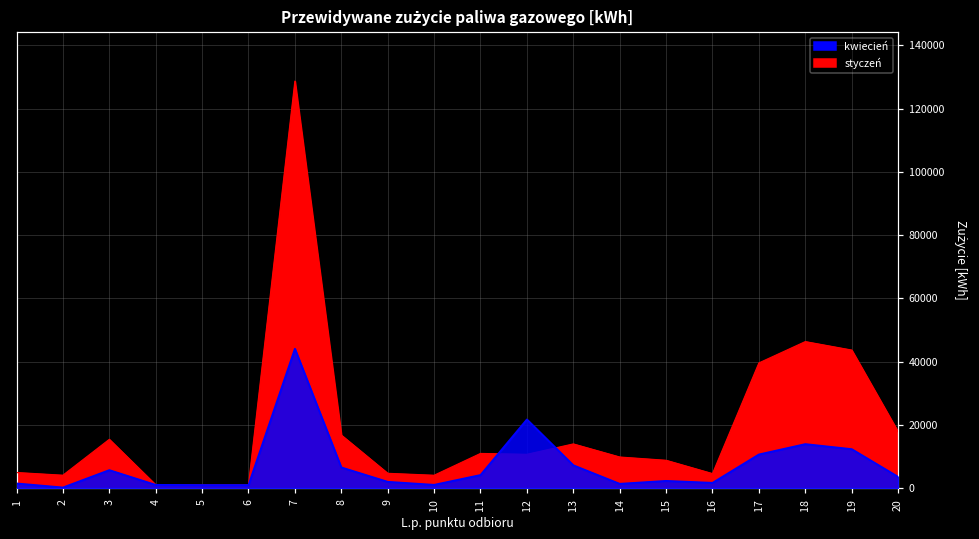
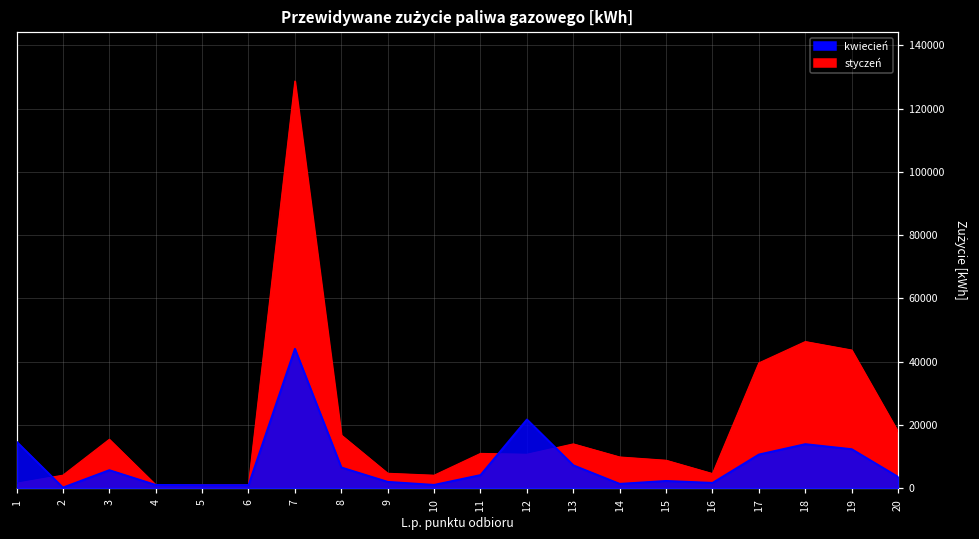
styczeń, 1: 5000 -> 2000
kwiecień, 1: 1000 -> 15000
